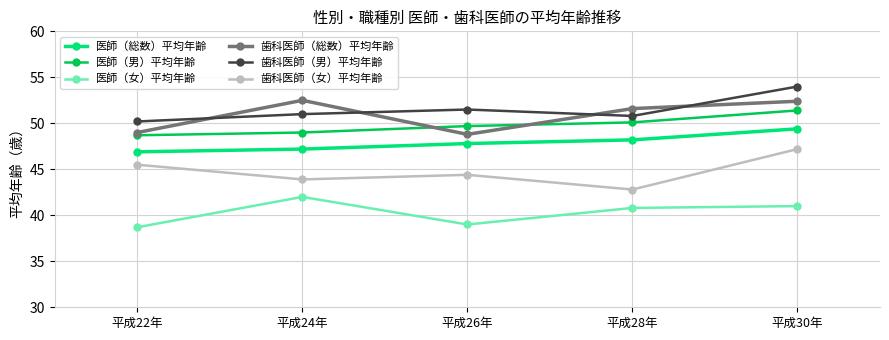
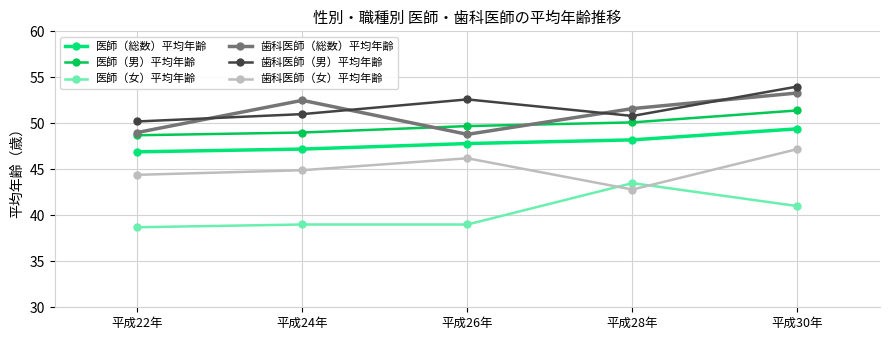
歯科医師（女）平均年齢, 平成22年: 46 -> 44
医師（女）平均年齢, 平成24年: 42 -> 39
歯科医師（女）平均年齢, 平成24年: 44 -> 45
歯科医師（男）平均年齢, 平成26年: 52 -> 53
歯科医師（女）平均年齢, 平成26年: 44 -> 46
医師（女）平均年齢, 平成28年: 41 -> 44
歯科医師（総数）平均年齢, 平成30年: 52 -> 53
